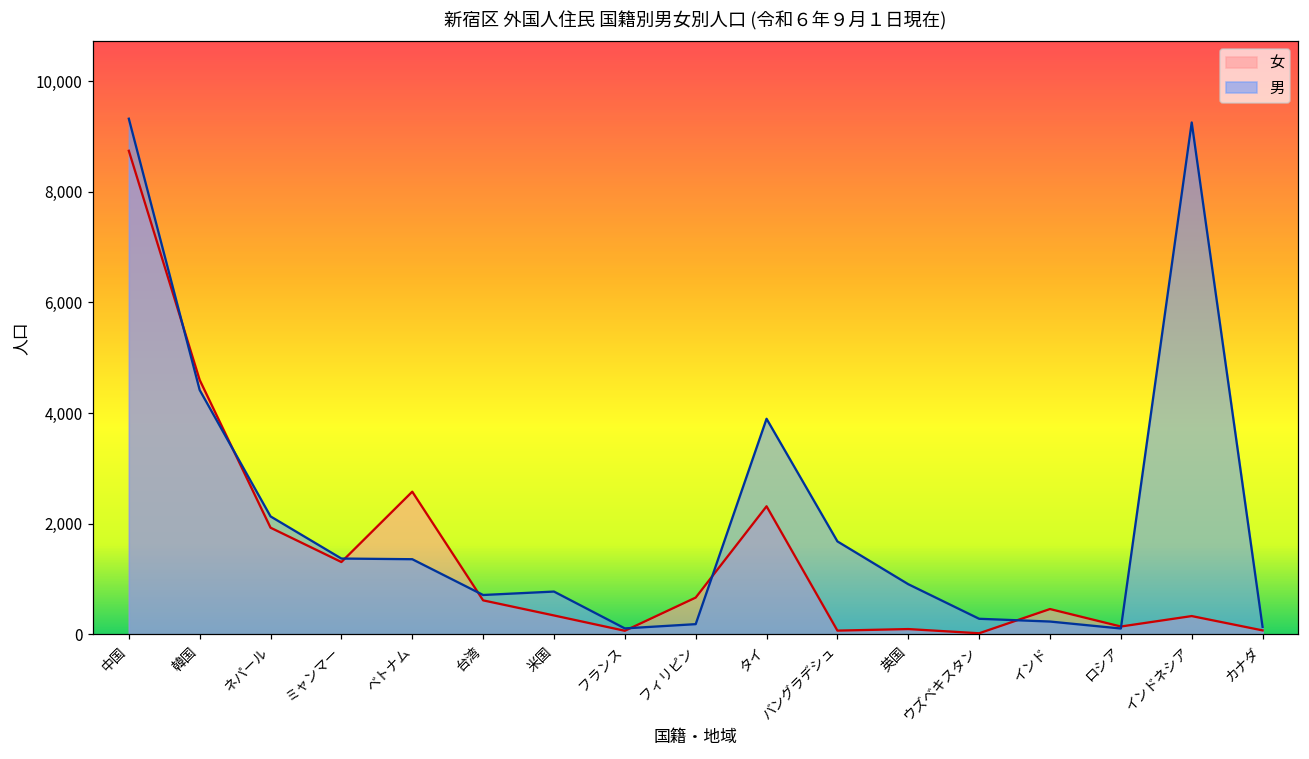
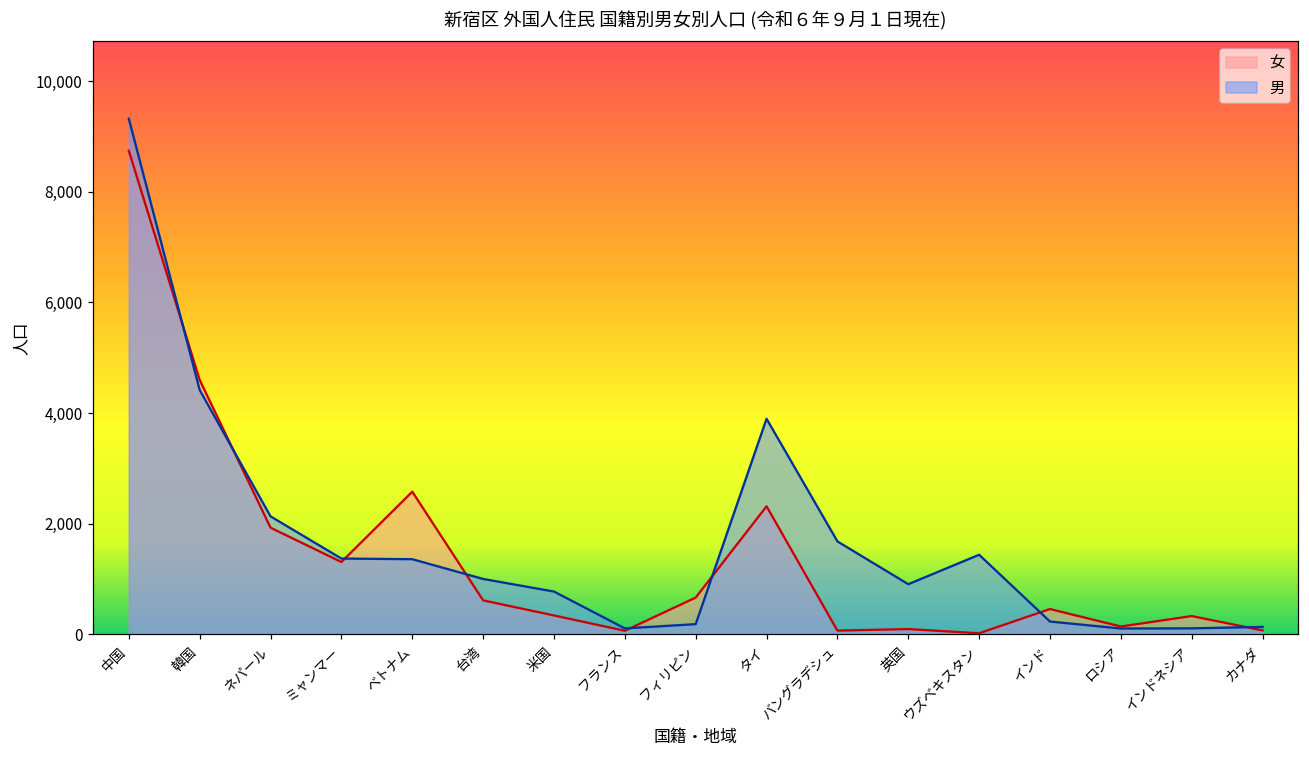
男, 台湾: 700 -> 1,000
男, ウズベキスタン: 300 -> 1,400
男, インドネシア: 9,300 -> 100
